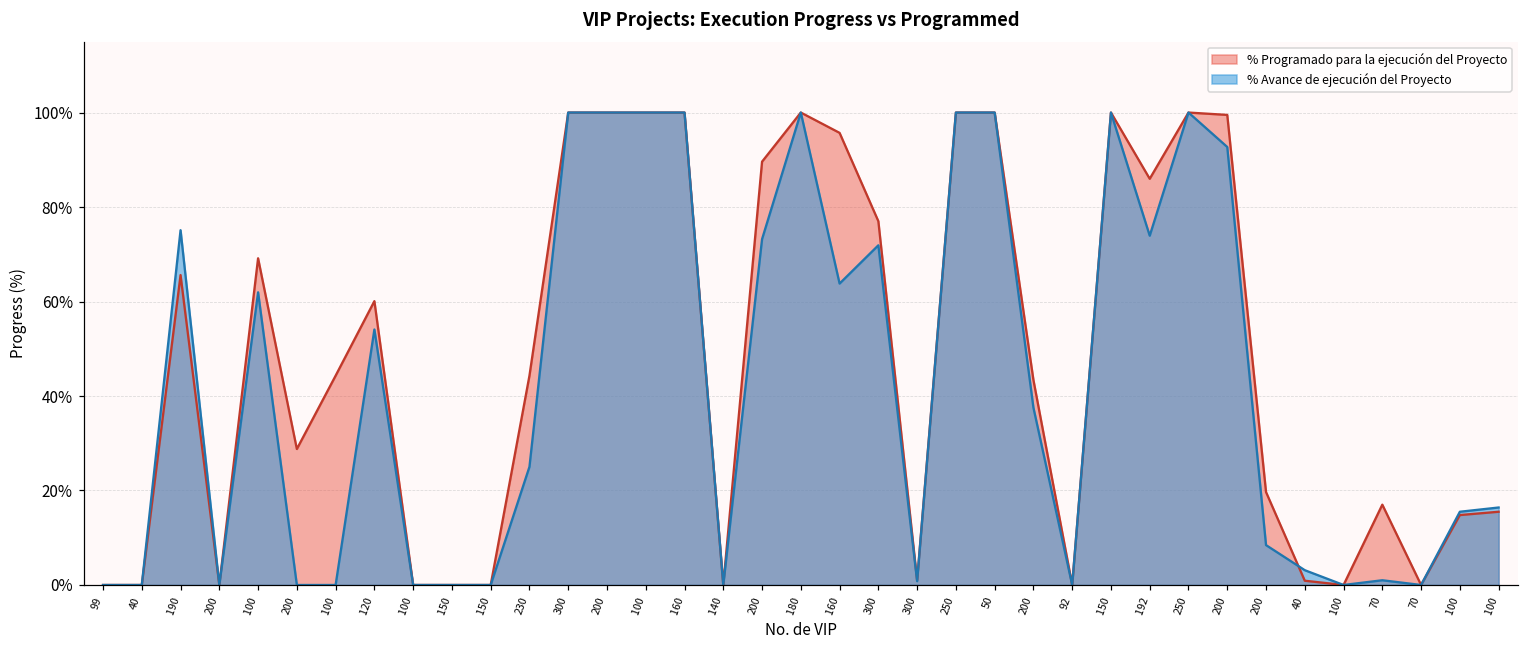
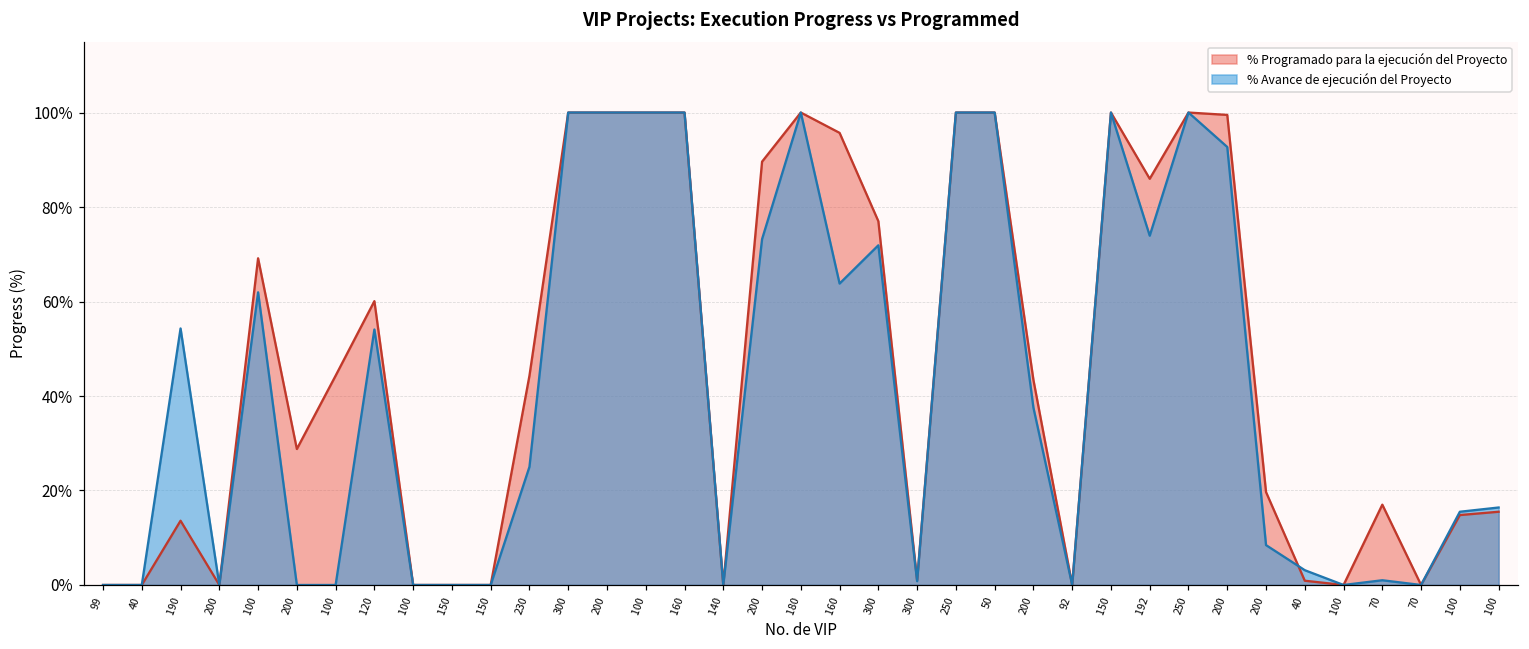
% Programado para la ejecución del Proyecto, 190: 66% -> 14%
% Avance de ejecución del Proyecto, 190: 75% -> 54%
